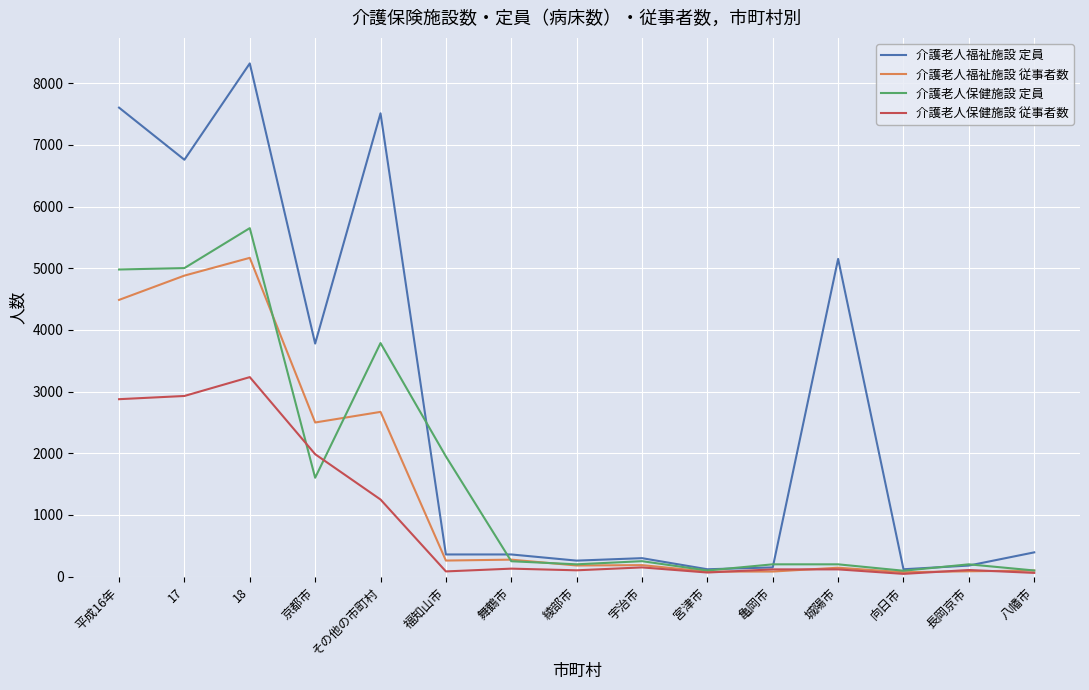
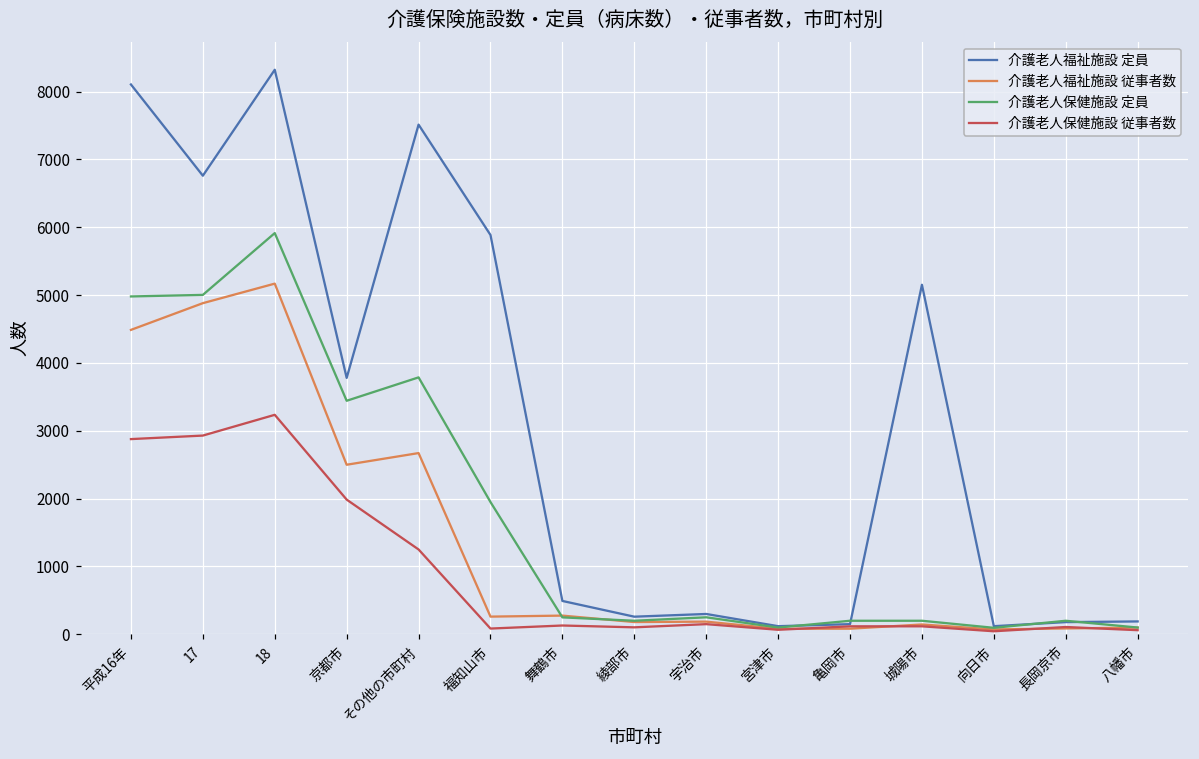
介護老人福祉施設 定員, 平成16年: 7600 -> 8100
介護老人保健施設 定員, 18: 5700 -> 5900
介護老人保健施設 定員, 京都市: 1600 -> 3400
介護老人福祉施設 定員, 福知山市: 400 -> 5900
介護老人福祉施設 定員, 舞鶴市: 400 -> 500
介護老人福祉施設 定員, 八幡市: 400 -> 200
